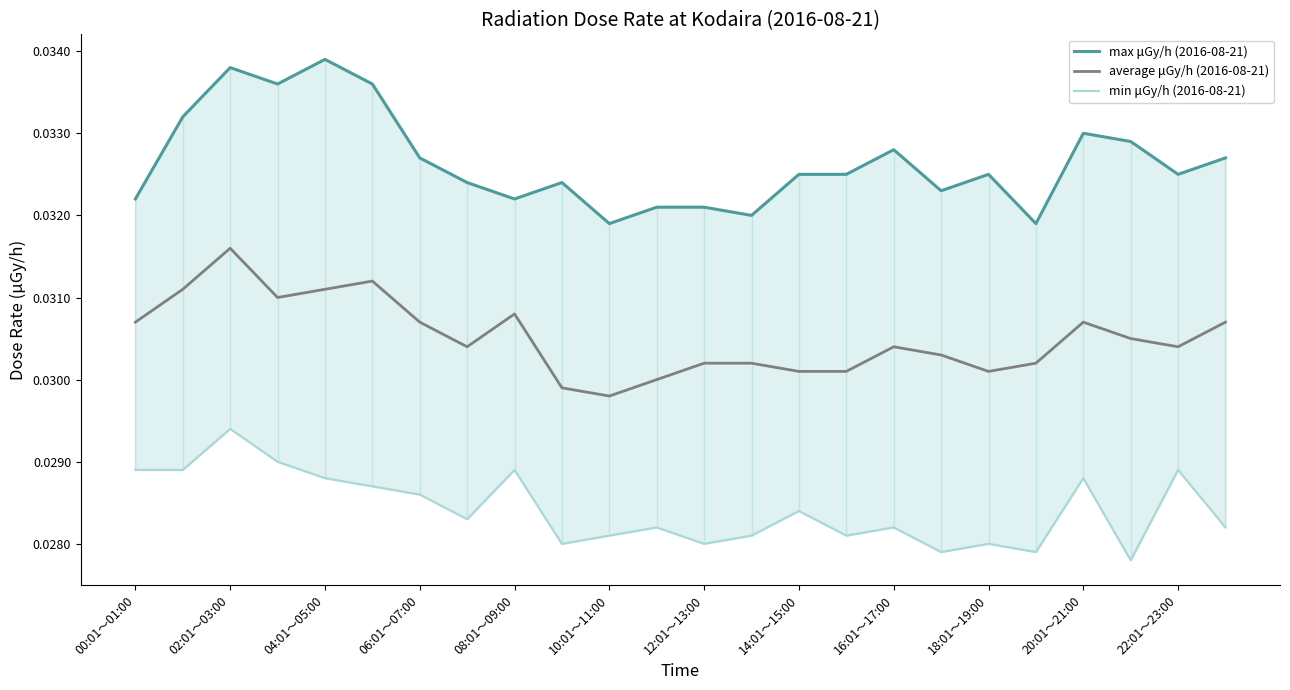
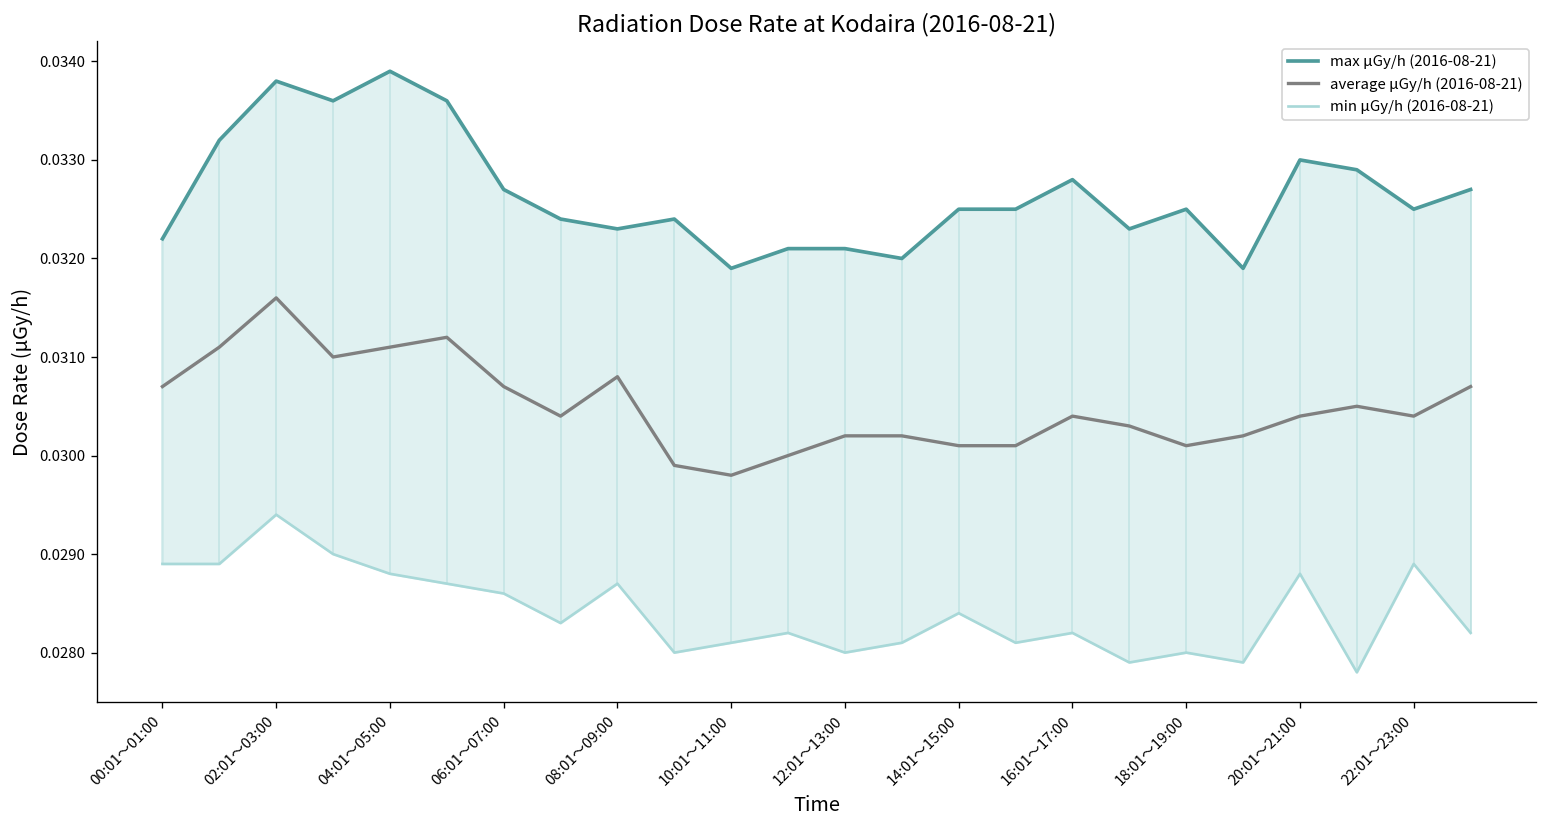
max μGy/h (2016-08-21), 08:01～09:00: 0.0322 -> 0.0323
min μGy/h (2016-08-21), 08:01～09:00: 0.0289 -> 0.0287
average μGy/h (2016-08-21), 20:01～21:00: 0.0307 -> 0.0304
